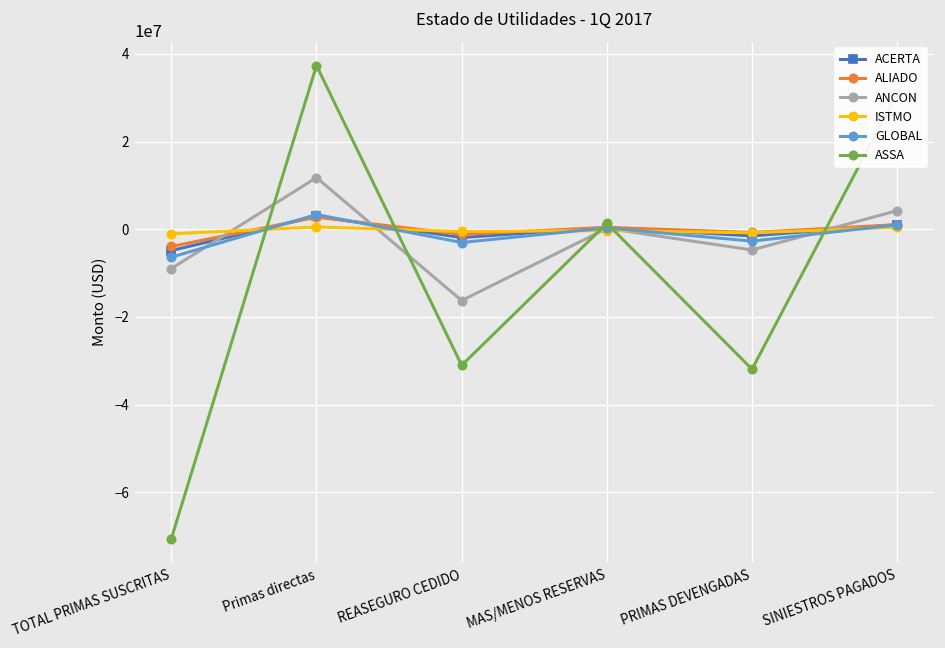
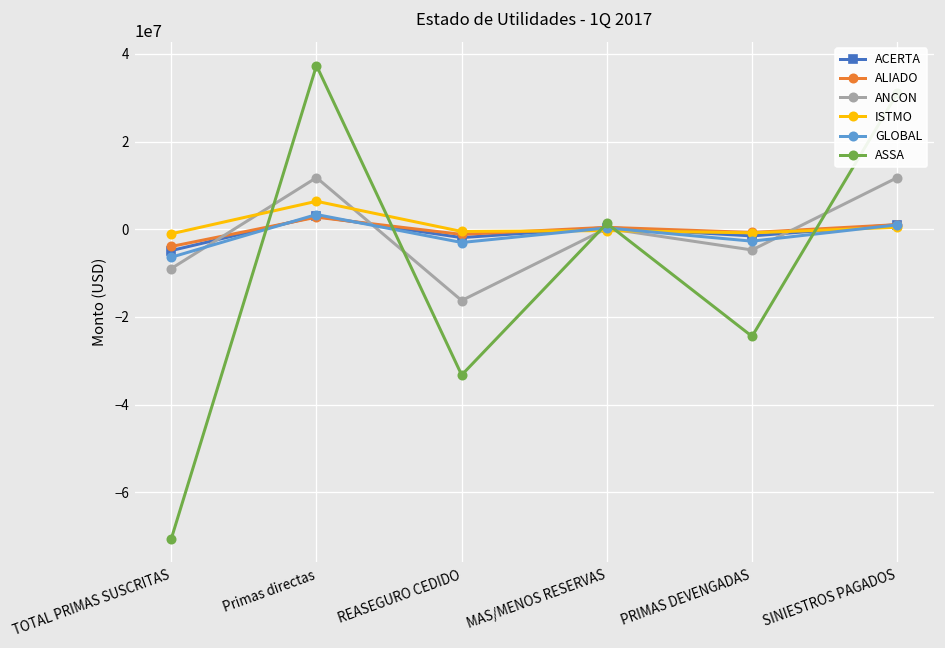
ISTMO, Primas directas: 1000000 -> 6000000
ASSA, REASEGURO CEDIDO: -31000000 -> -33000000
ASSA, PRIMAS DEVENGADAS: -32000000 -> -24000000
ANCON, SINIESTROS PAGADOS: 4000000 -> 12000000
